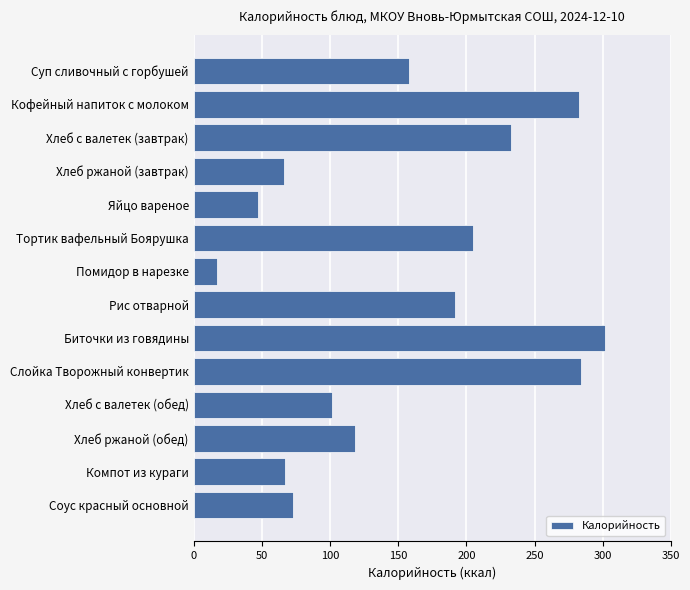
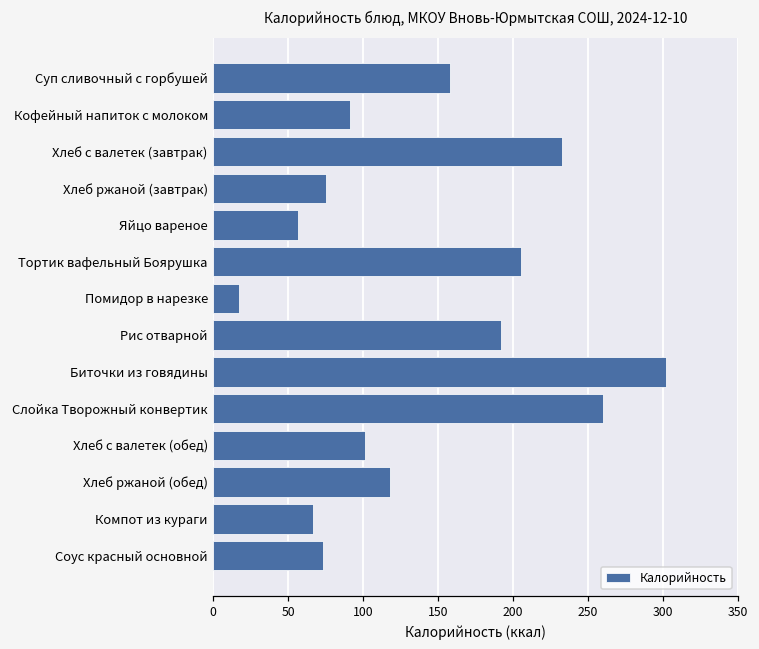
Кофейный напиток с молоком: 283 -> 91
Хлеб ржаной (завтрак): 66 -> 75
Яйцо вареное: 47 -> 57
Слойка Творожный конвертик: 284 -> 260
